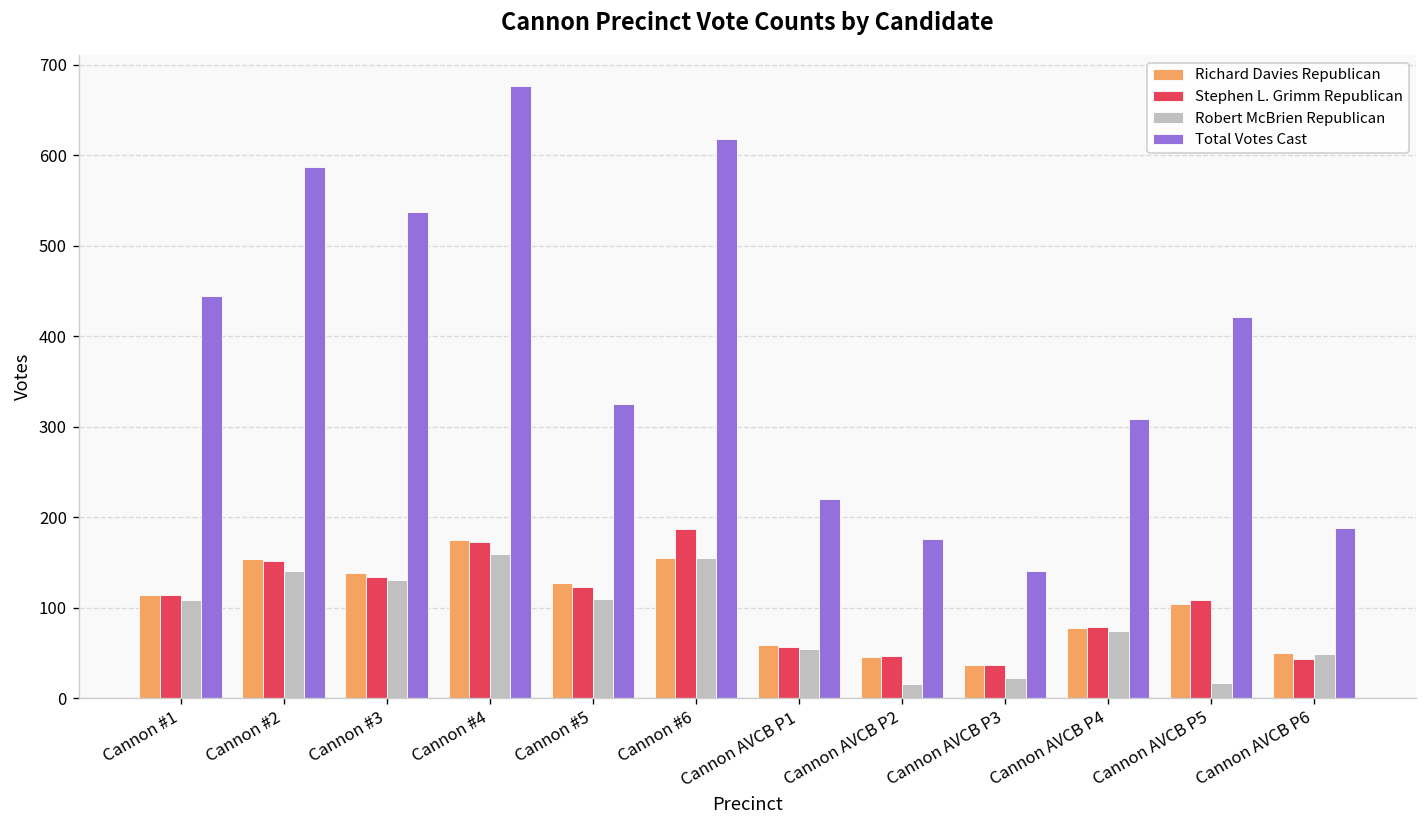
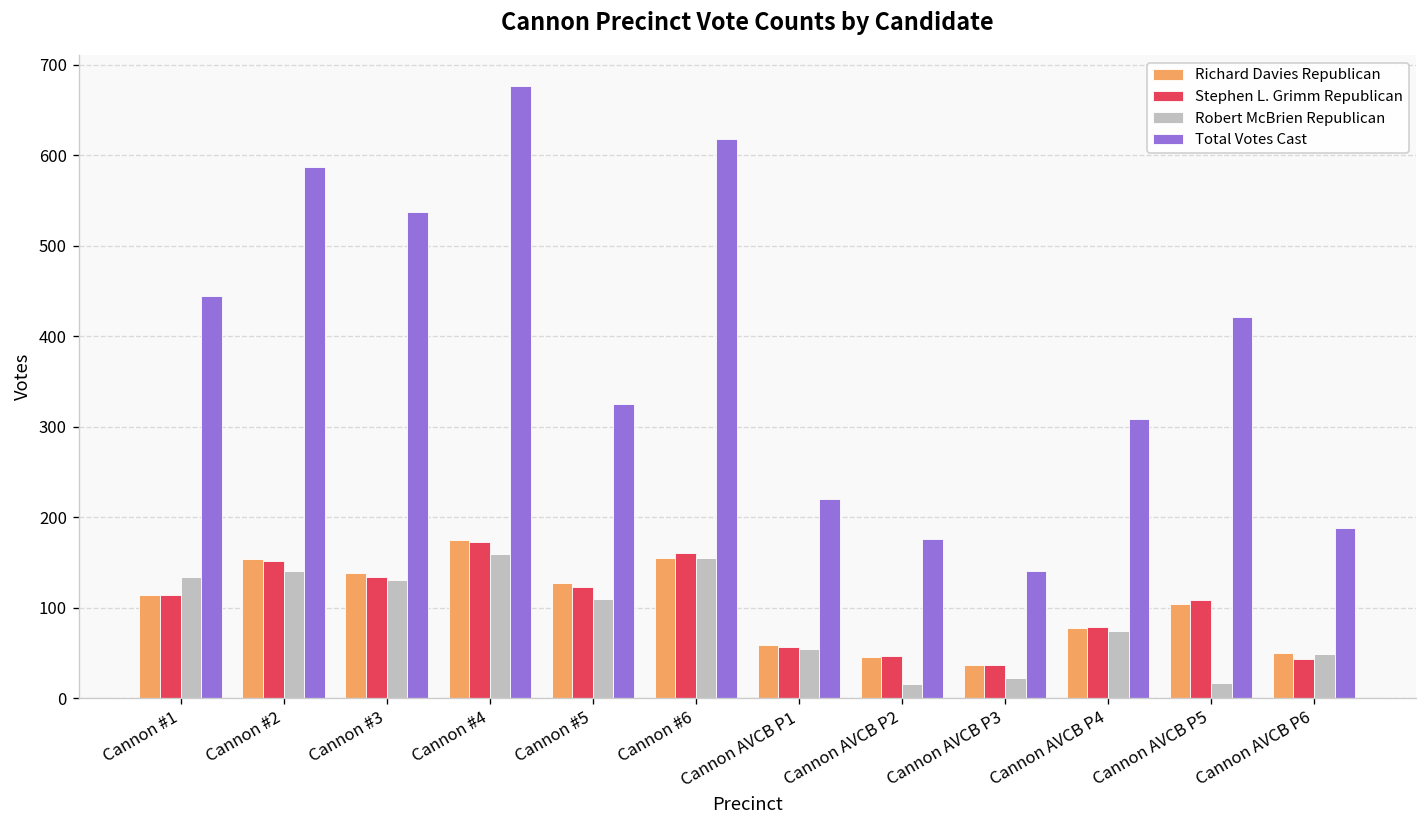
Robert McBrien Republican, Cannon #1: 110 -> 130
Stephen L. Grimm Republican, Cannon #6: 190 -> 160
